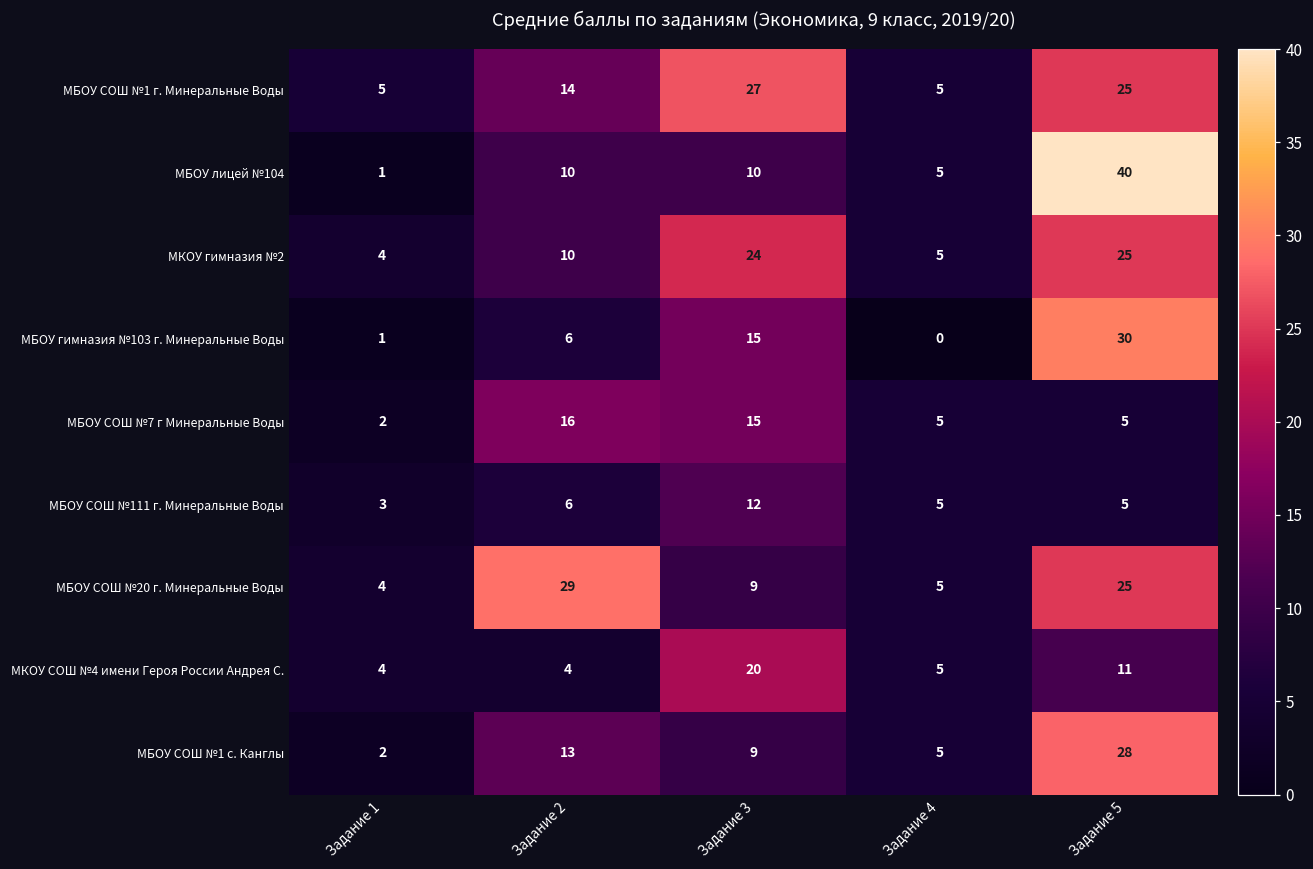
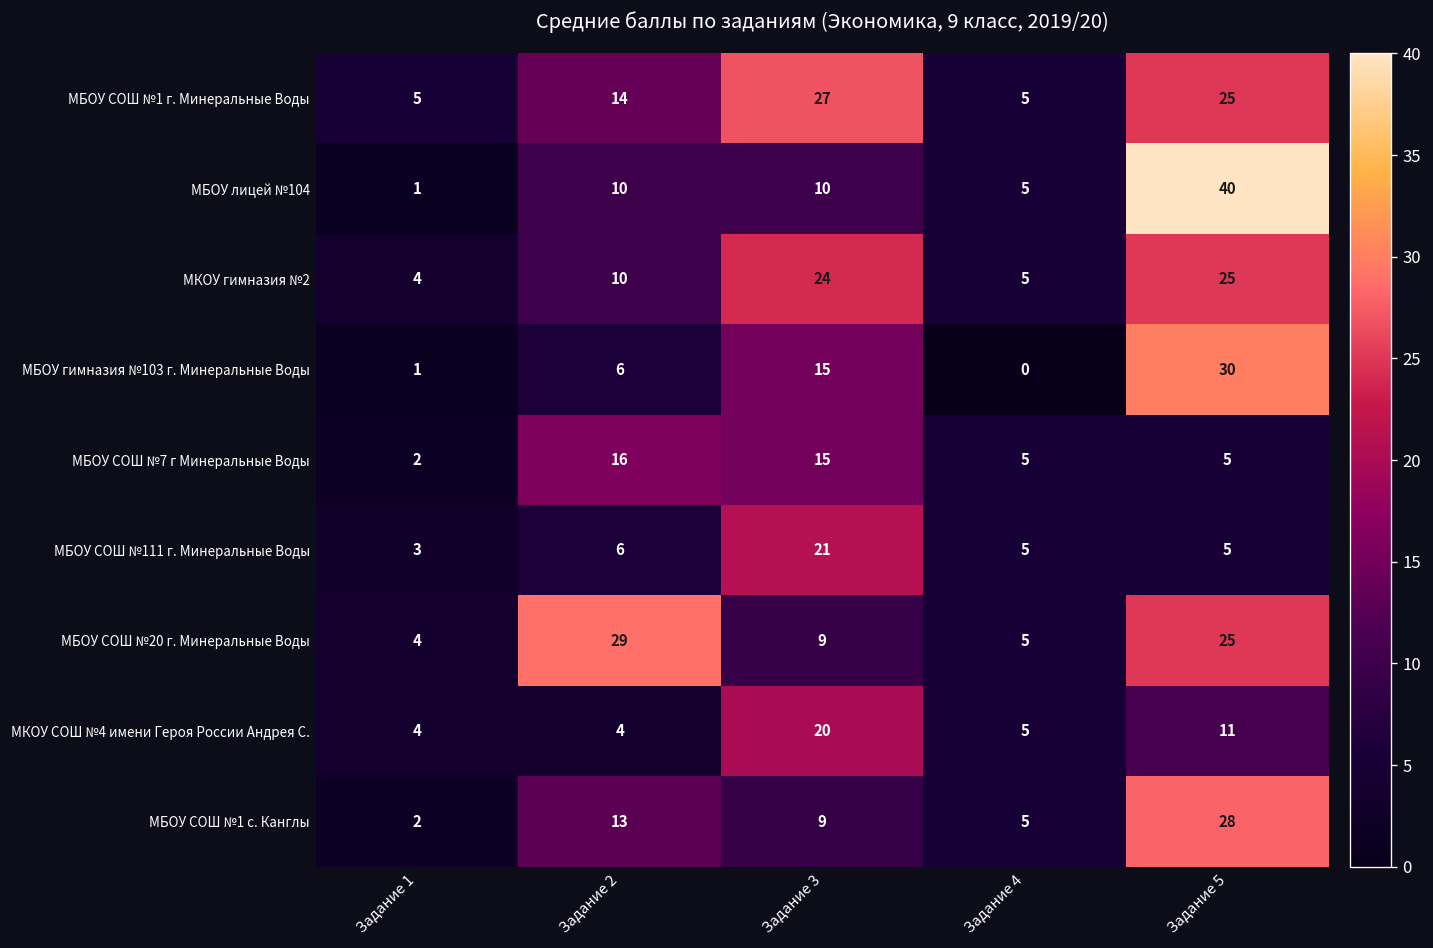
МБОУ СОШ №111 г. Минеральные Воды, Задание 3: 12 -> 21
